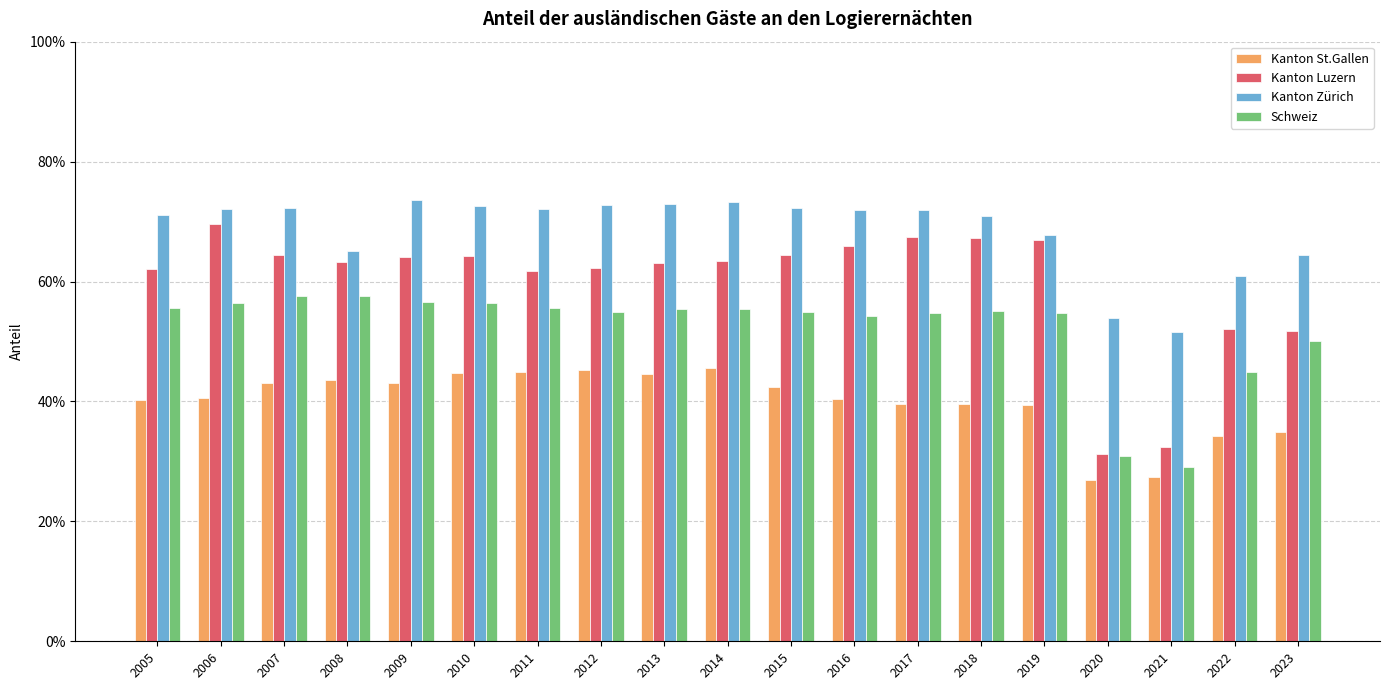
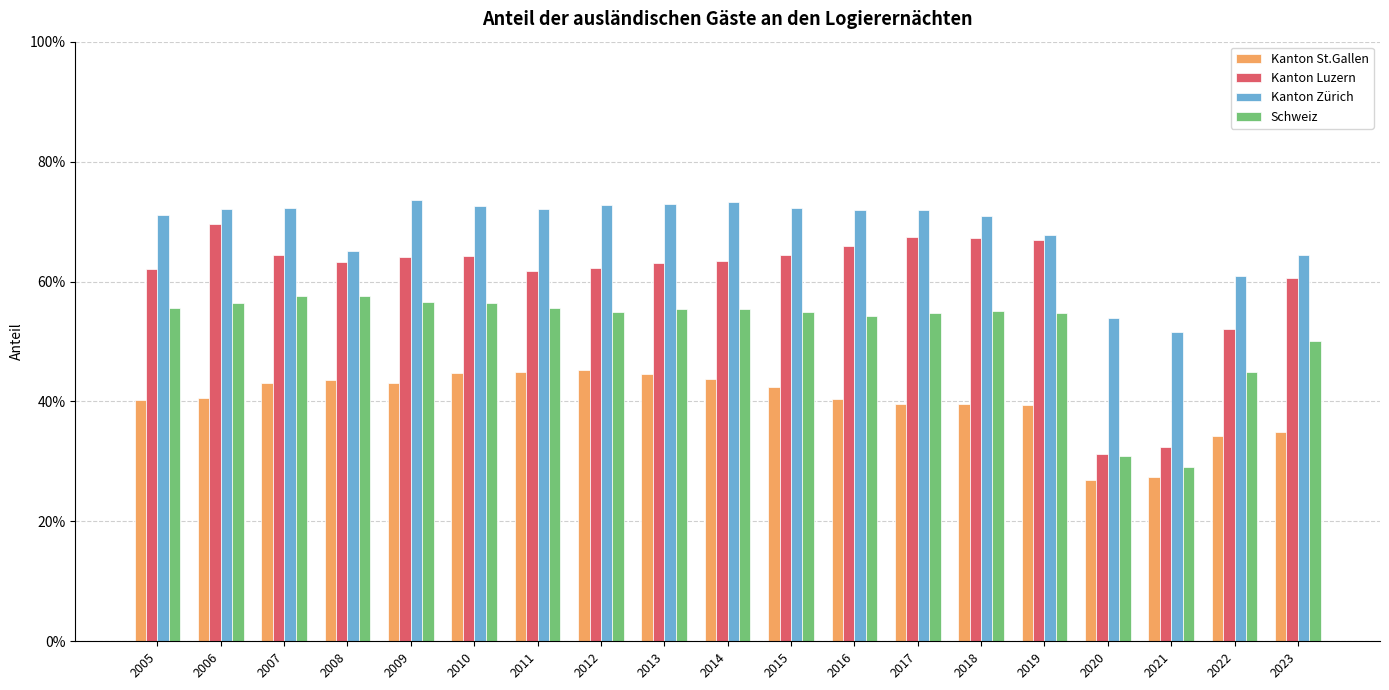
Kanton St.Gallen, 2014: 46% -> 44%
Kanton Luzern, 2023: 52% -> 61%
